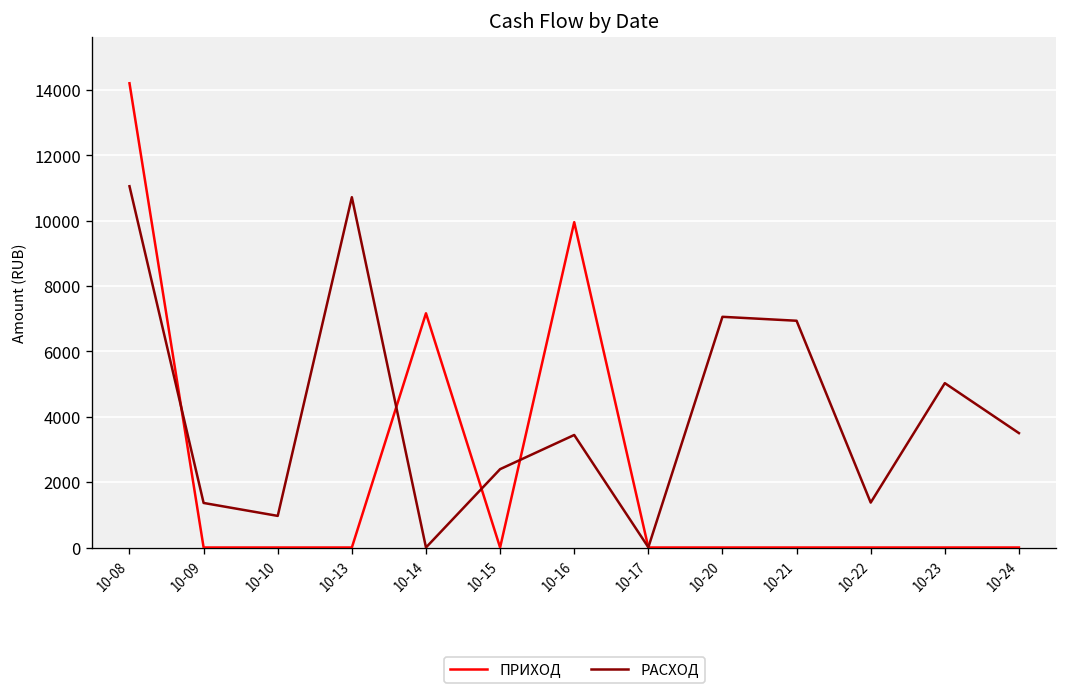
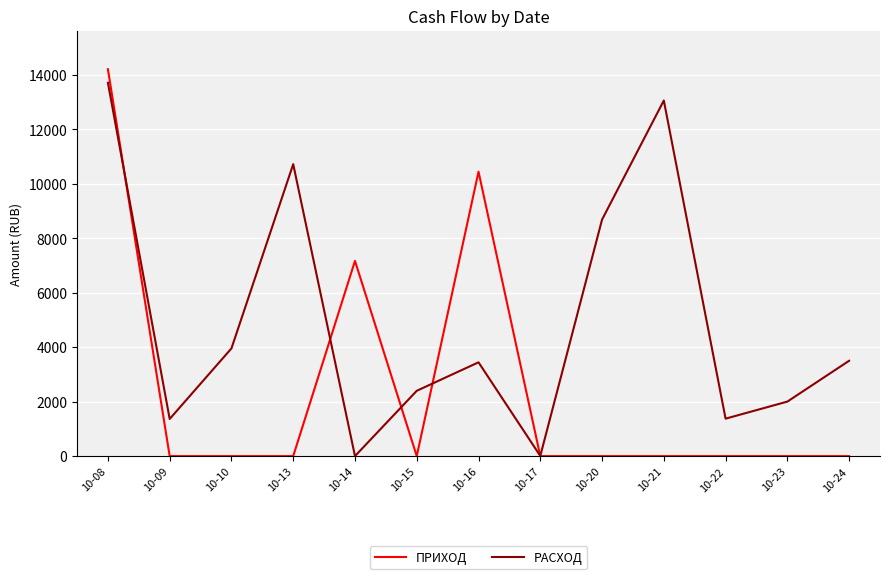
РАСХОД, 10-08: 11100 -> 13700
РАСХОД, 10-10: 1000 -> 4000
ПРИХОД, 10-16: 10000 -> 10400
РАСХОД, 10-20: 7100 -> 8700
РАСХОД, 10-21: 6900 -> 13100
РАСХОД, 10-23: 5000 -> 2000
